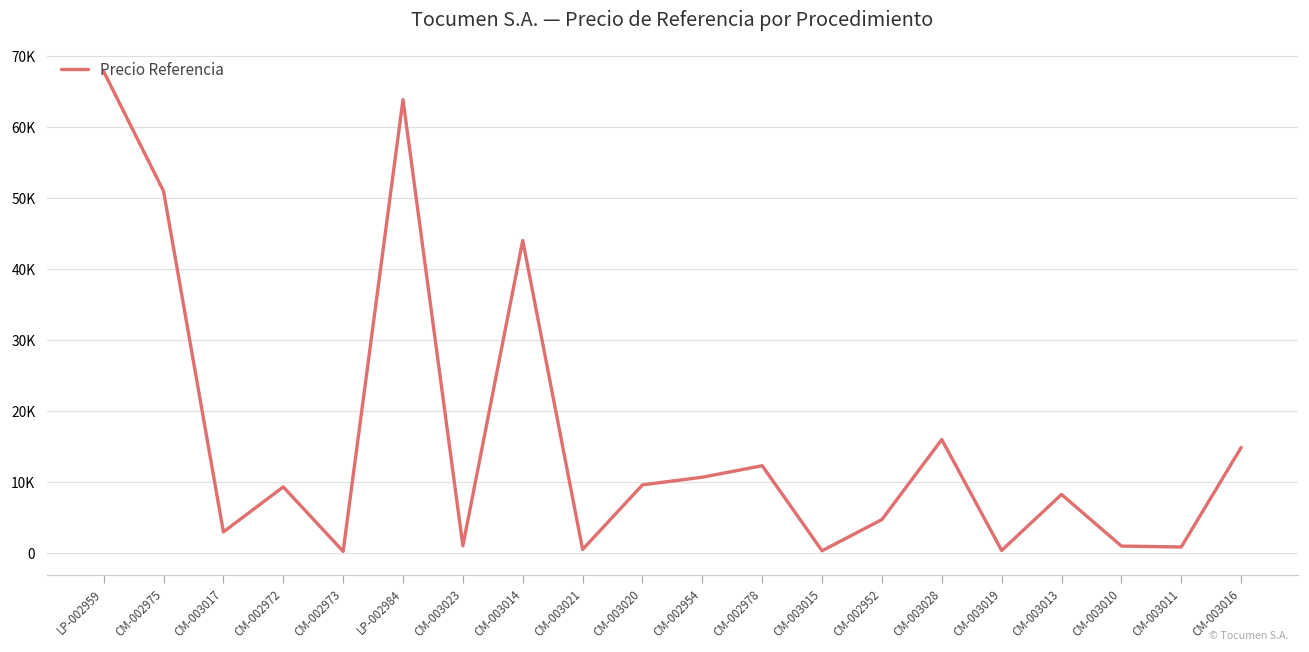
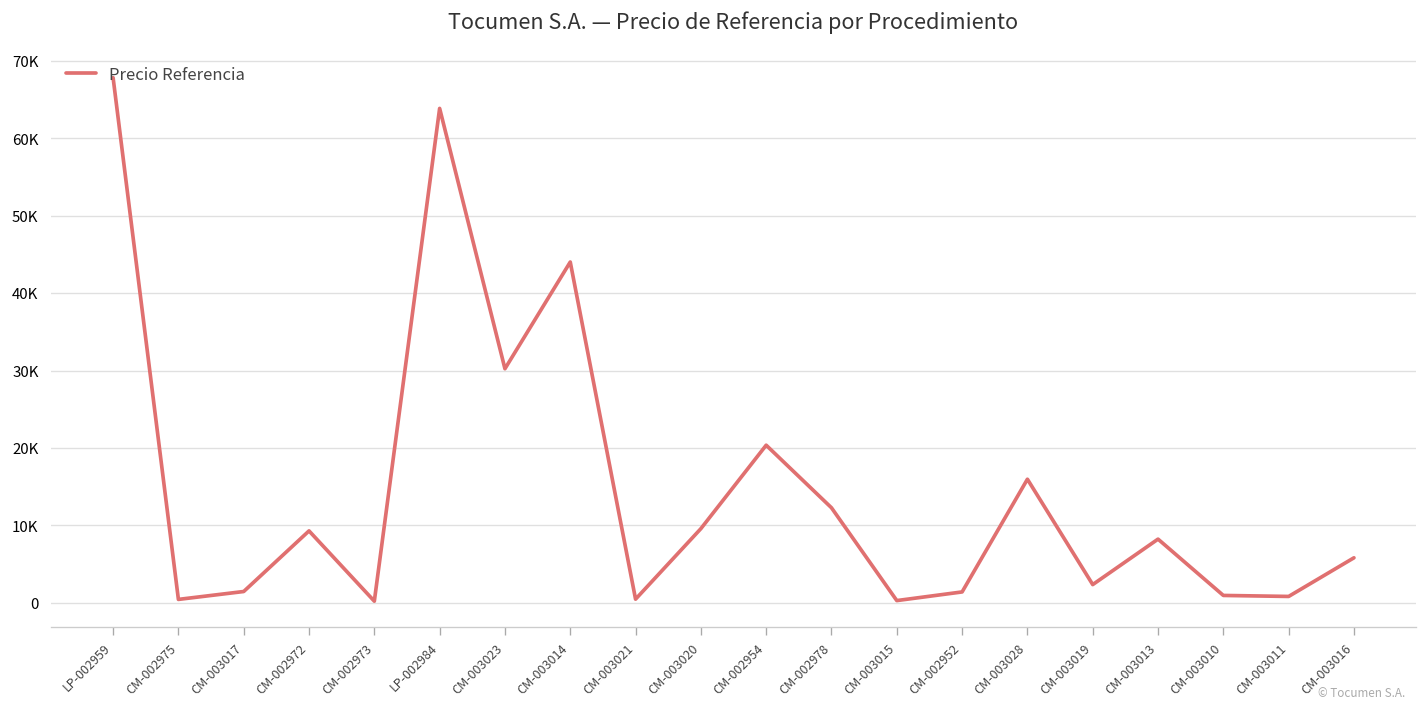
CM-002975: 51000 -> 0
CM-003017: 3000 -> 1000
CM-003023: 1000 -> 30000
CM-002954: 11000 -> 20000
CM-002952: 5000 -> 1000
CM-003019: 0 -> 2000
CM-003016: 15000 -> 6000
